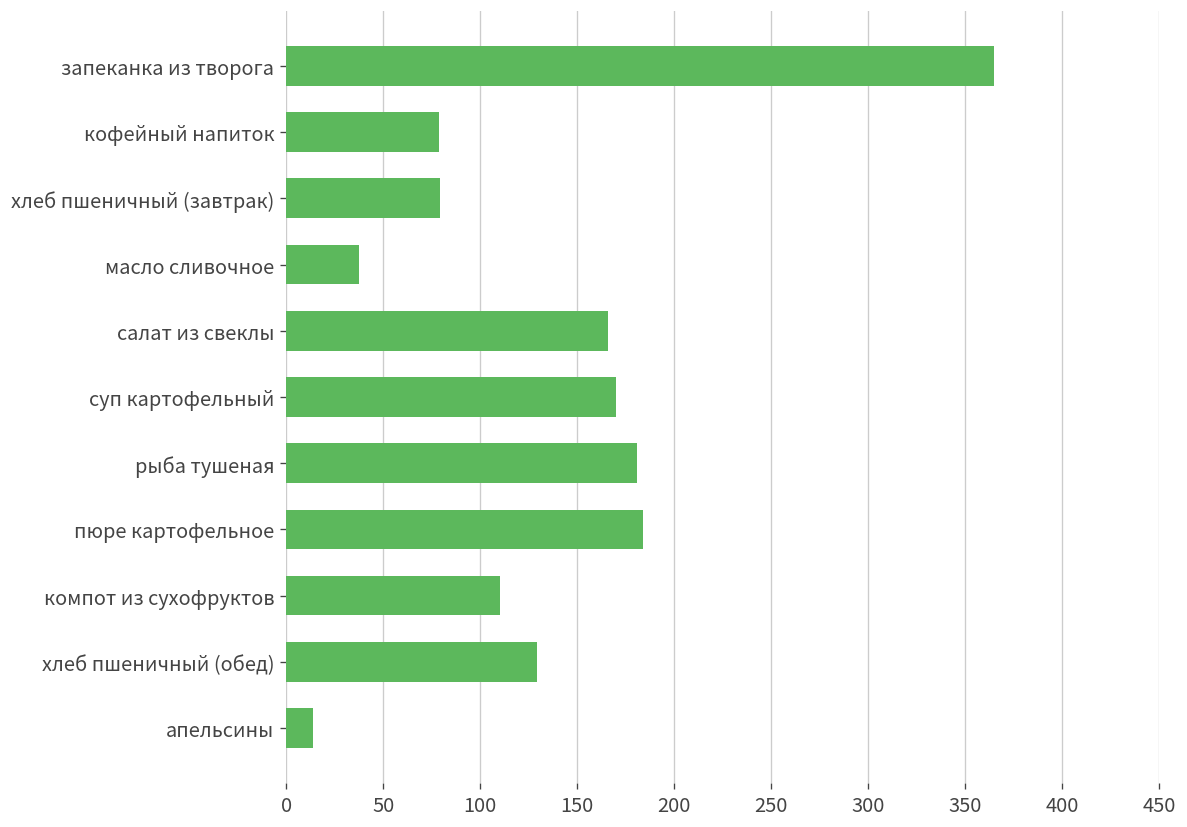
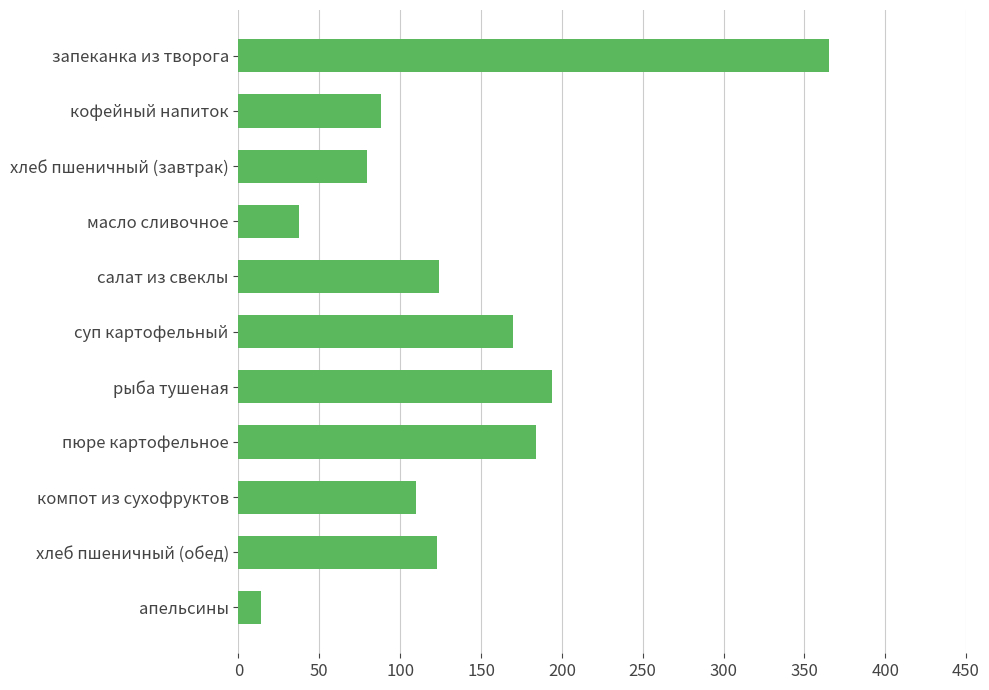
кофейный напиток: 79 -> 88
салат из свеклы: 166 -> 124
рыба тушеная: 181 -> 194
хлеб пшеничный (обед): 129 -> 123
